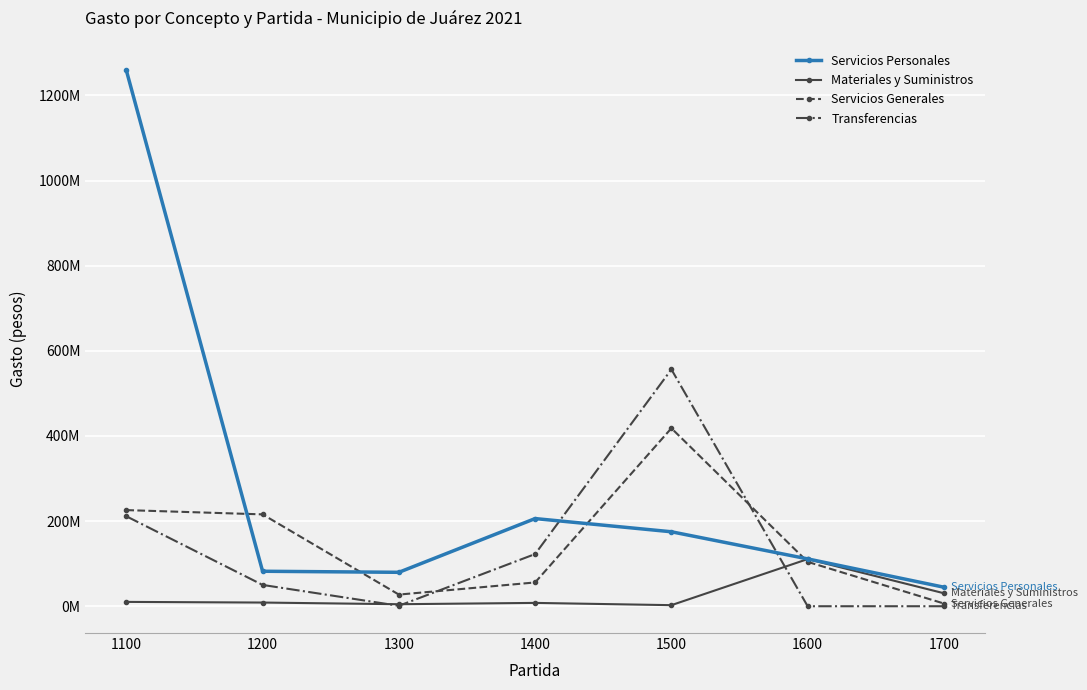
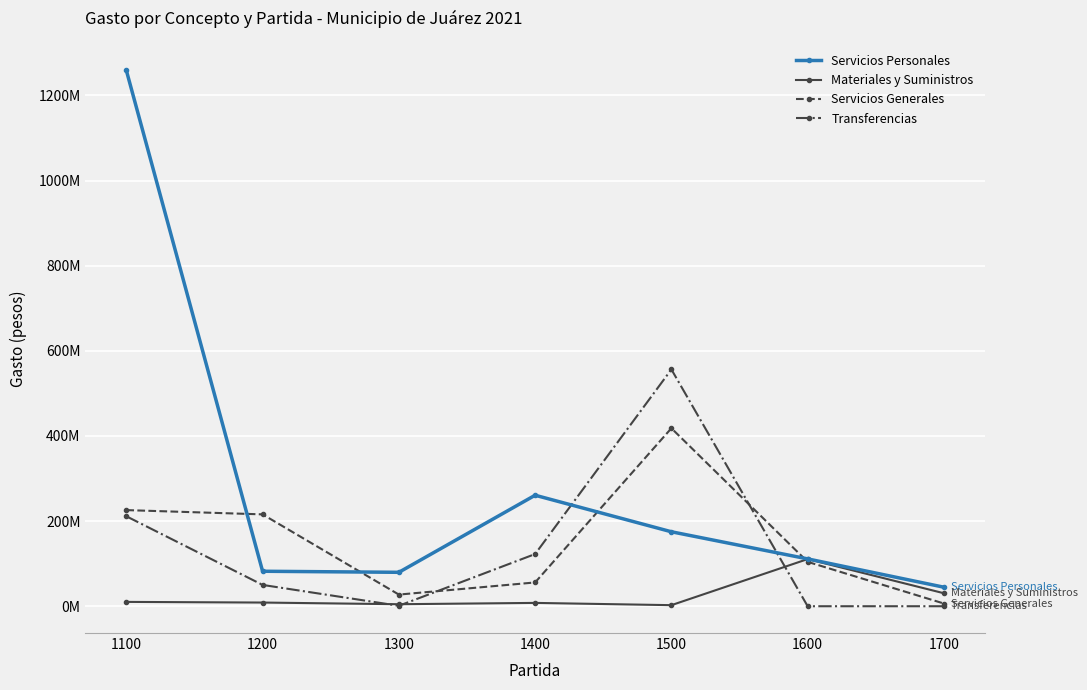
Servicios Personales, 1400: 210000000 -> 260000000
